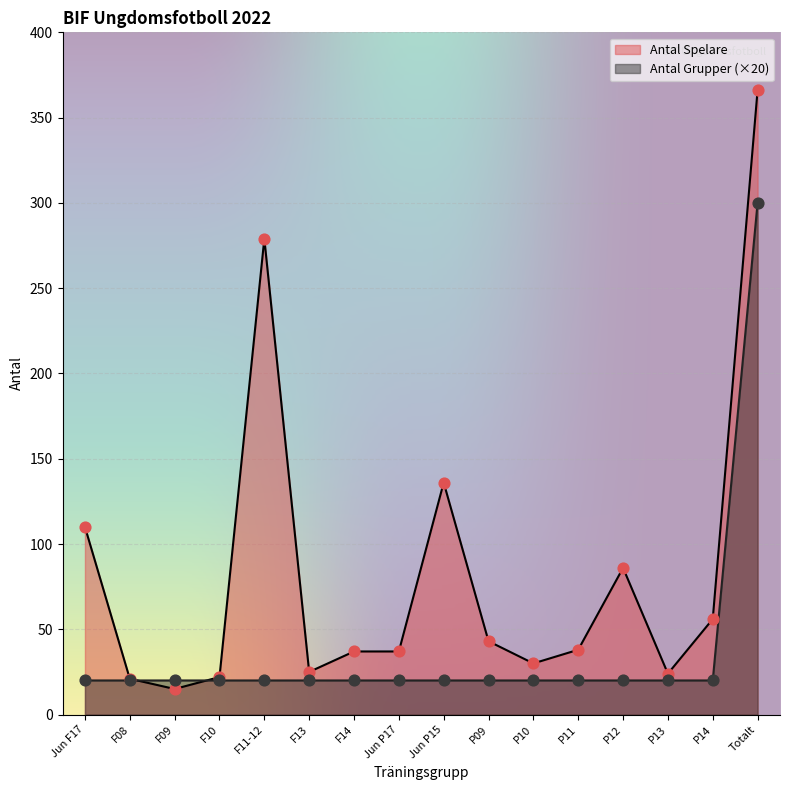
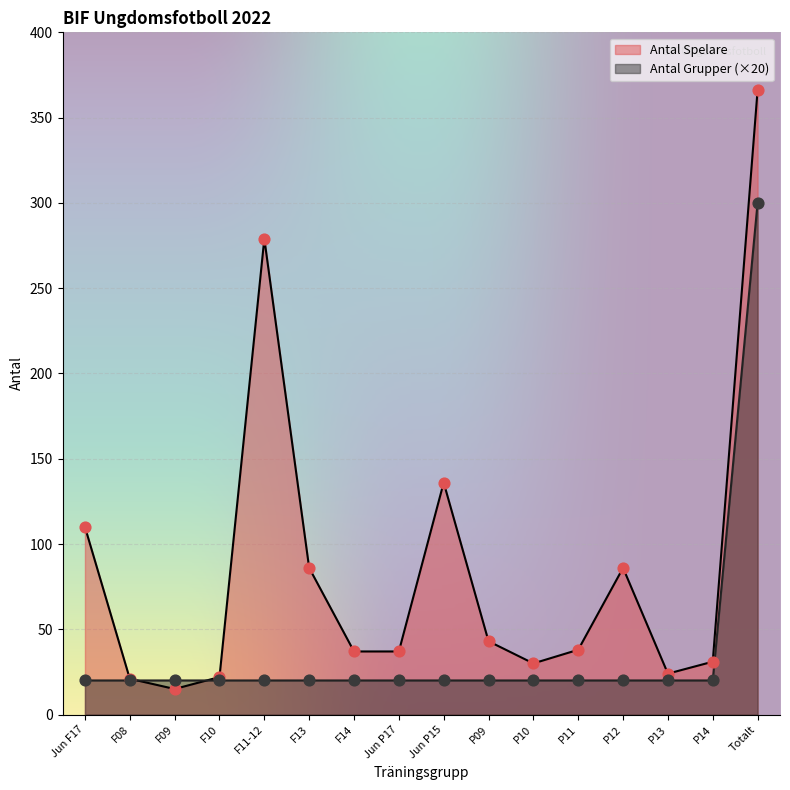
Antal Spelare, F13: 25 -> 86
Antal Spelare, P14: 56 -> 31
